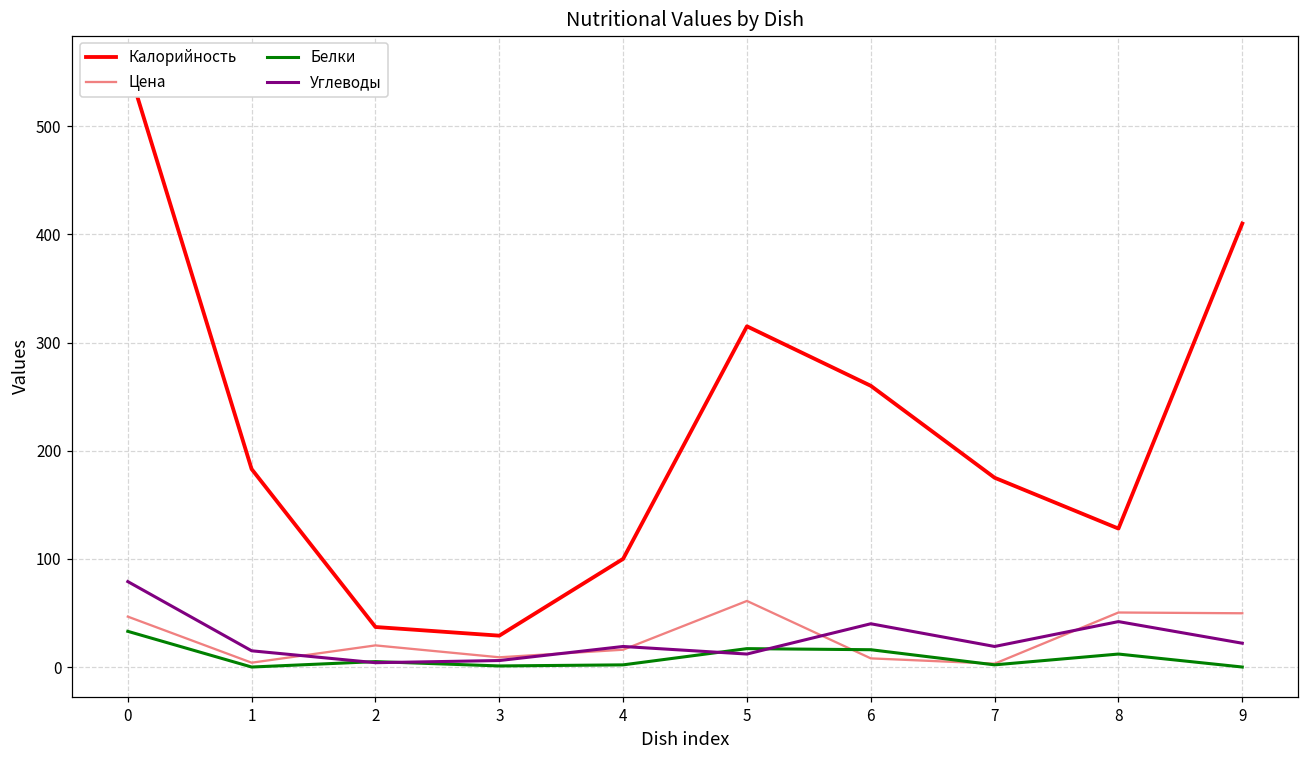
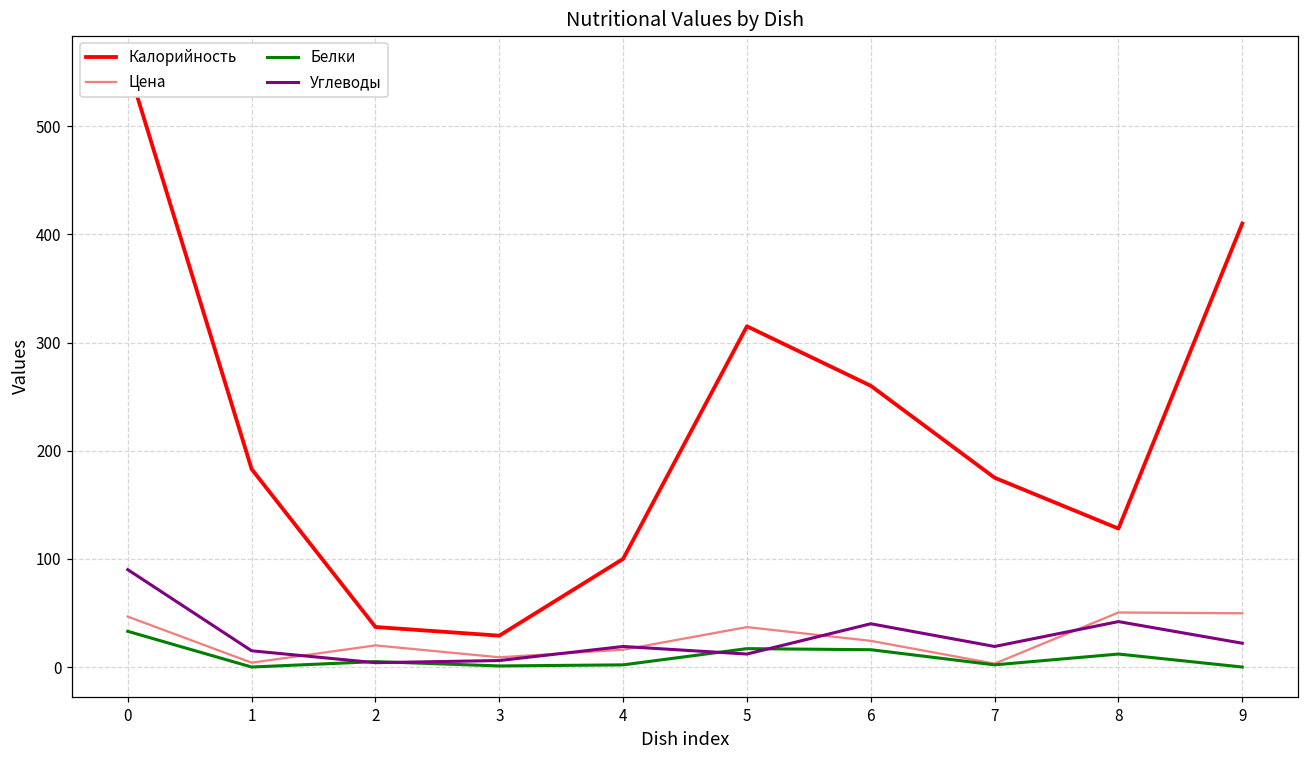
Углеводы, 0: 80 -> 90
Цена, 5: 60 -> 40
Цена, 6: 10 -> 20
